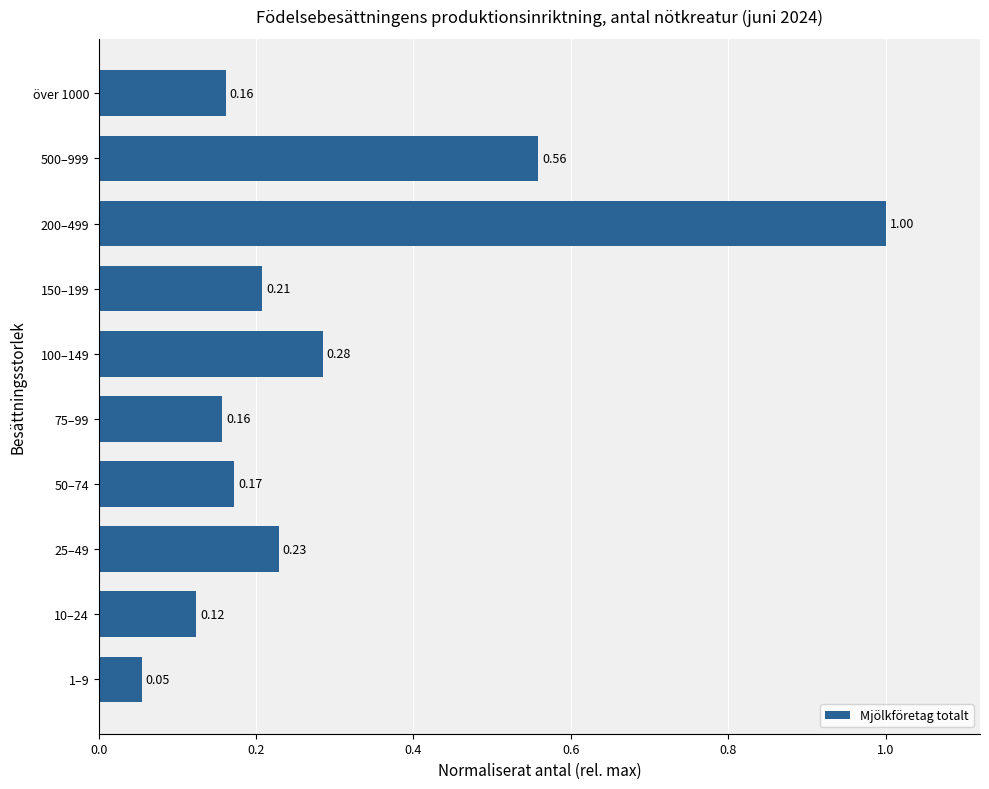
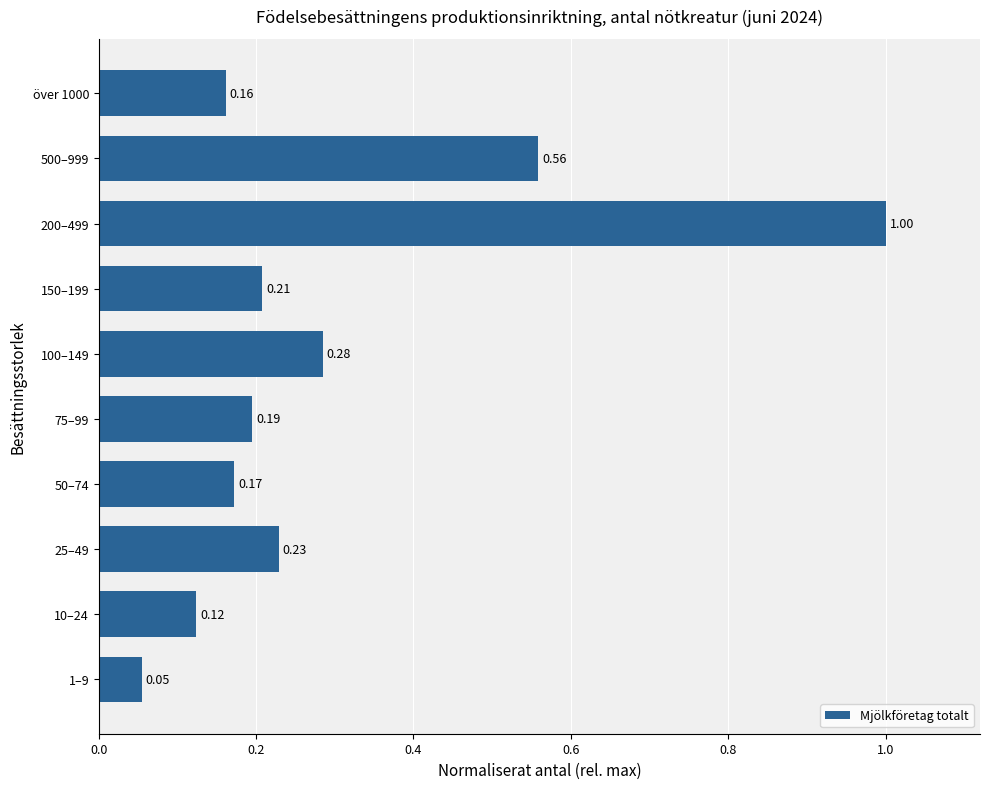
75–99: 0.16 -> 0.19
